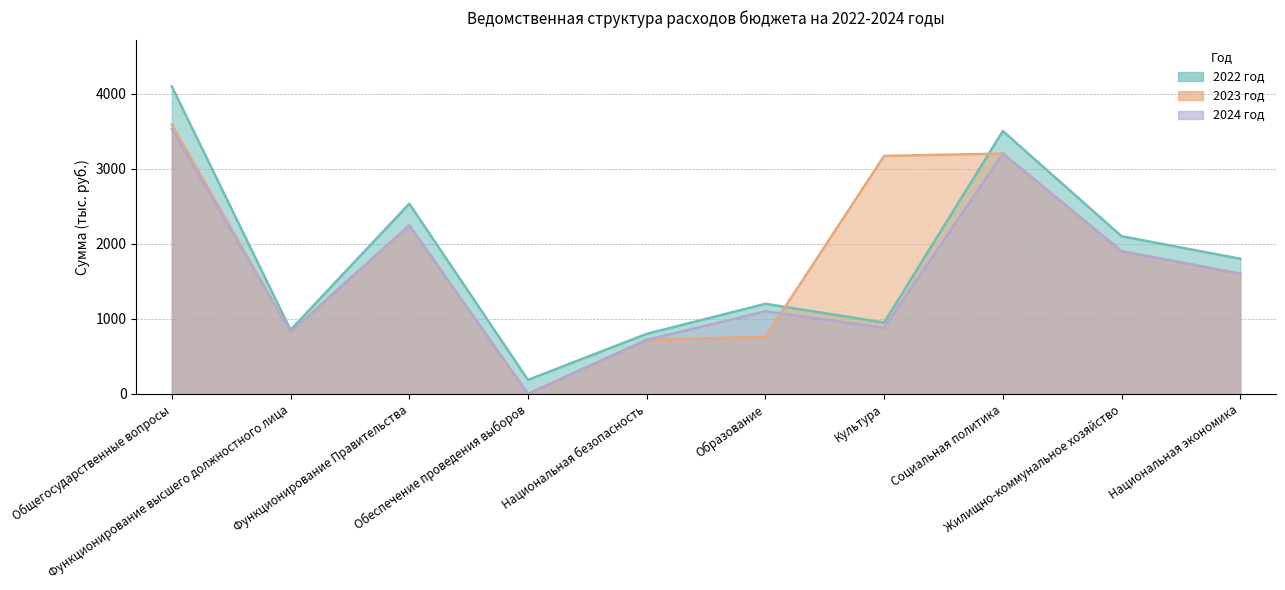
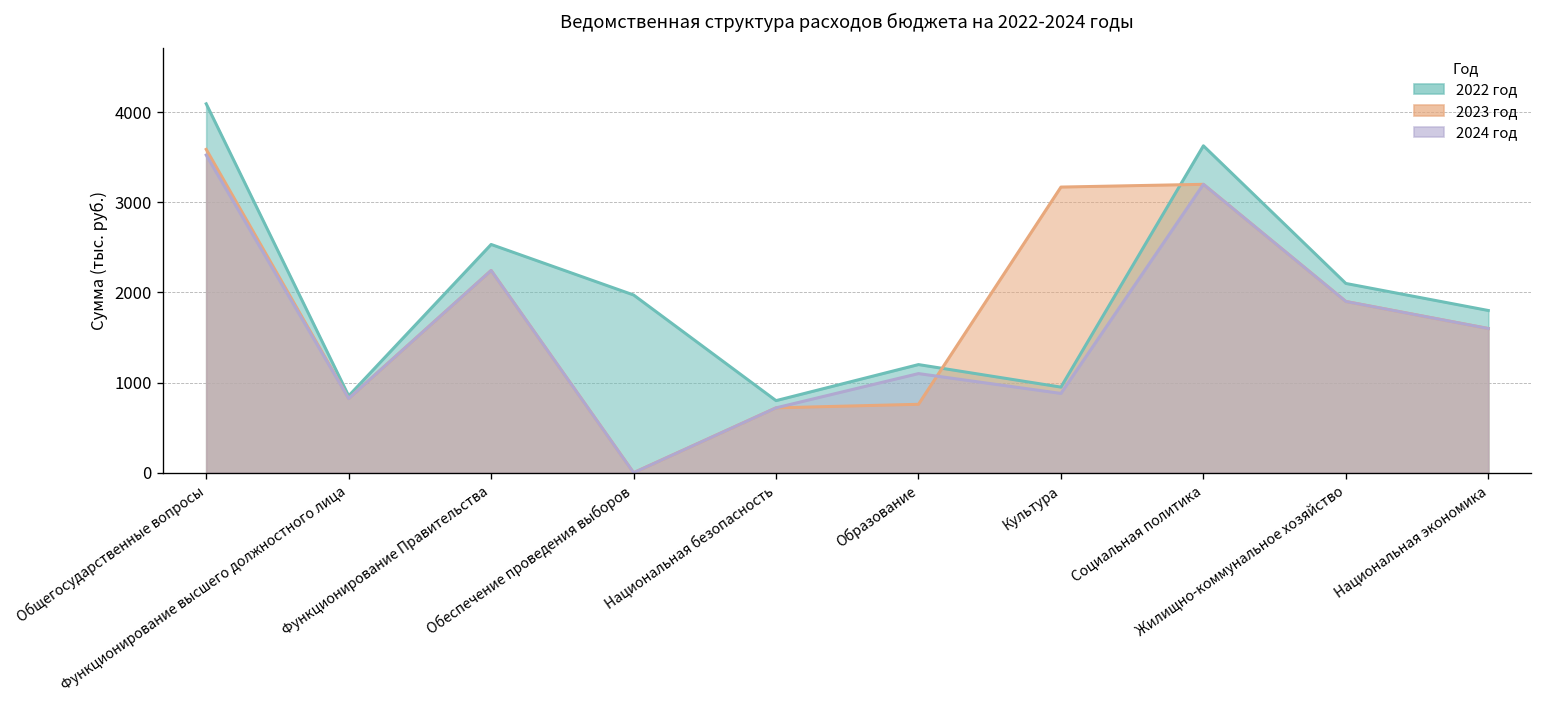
2022 год, Обеспечение проведения выборов: 200 -> 2000
2022 год, Социальная политика: 3500 -> 3600
